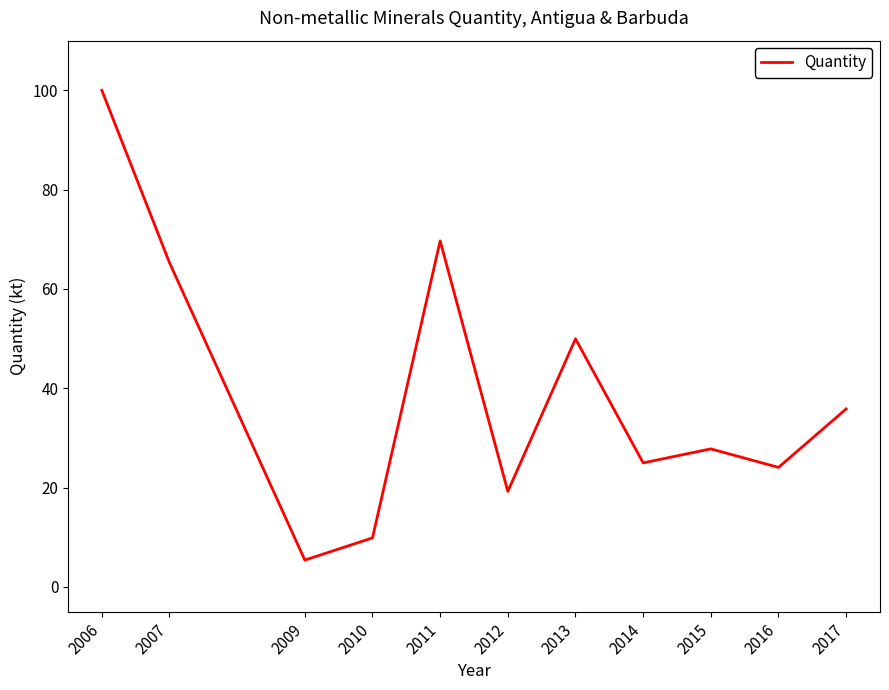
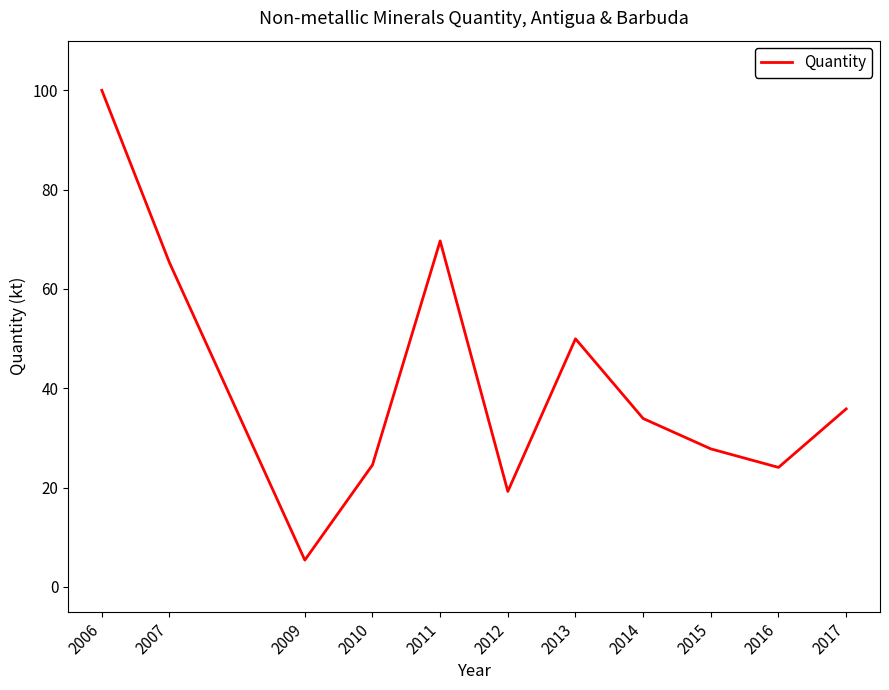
2010: 10 -> 25
2014: 25 -> 34
